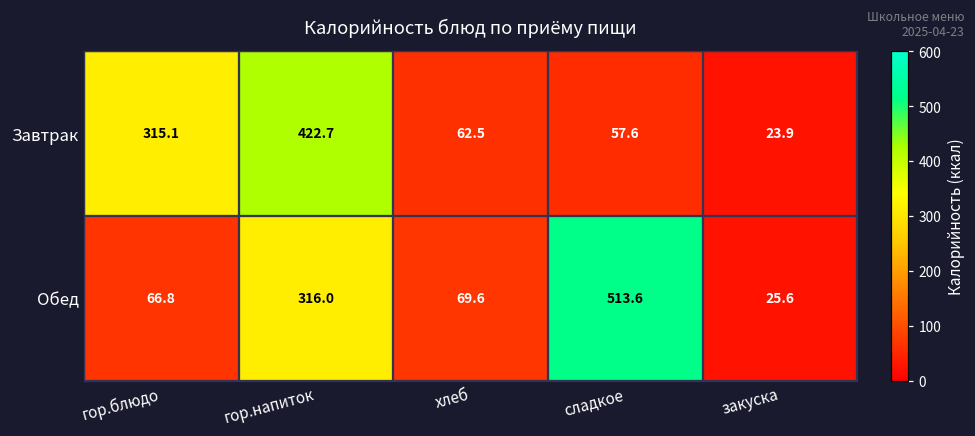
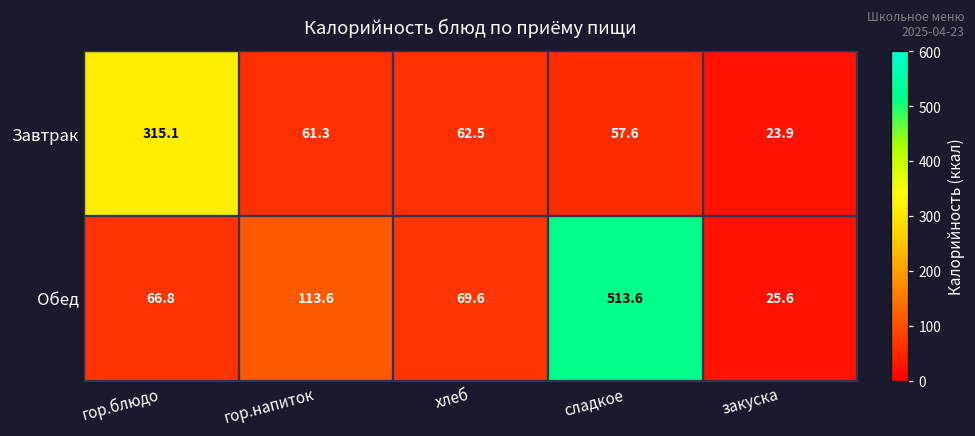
Завтрак, гор.напиток: 422.7 -> 61.3
Обед, гор.напиток: 316.0 -> 113.6
